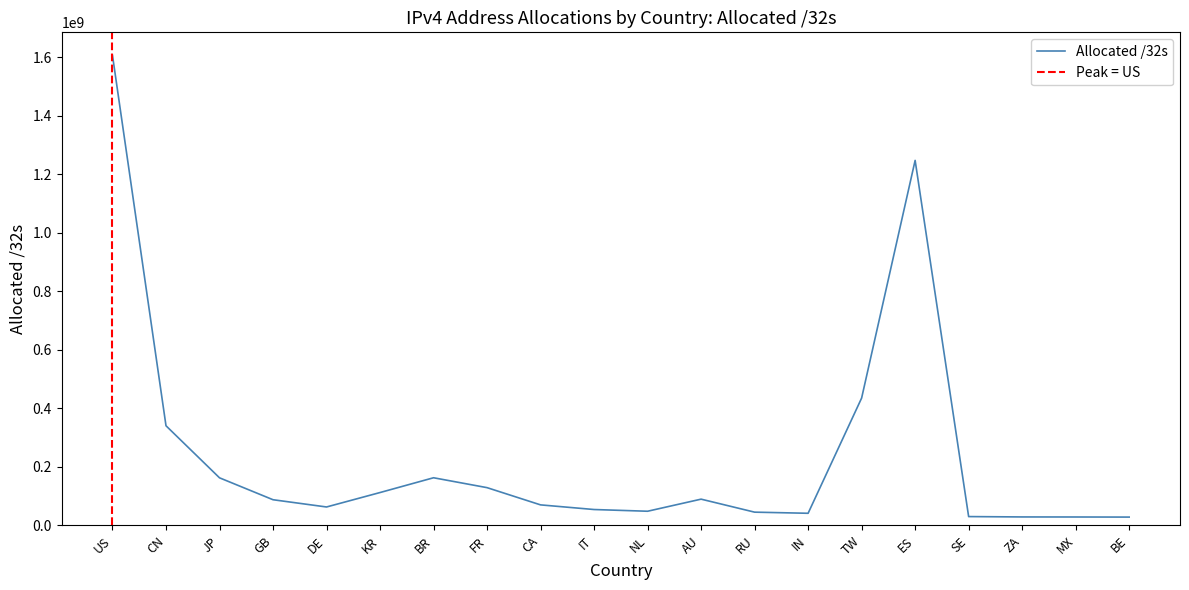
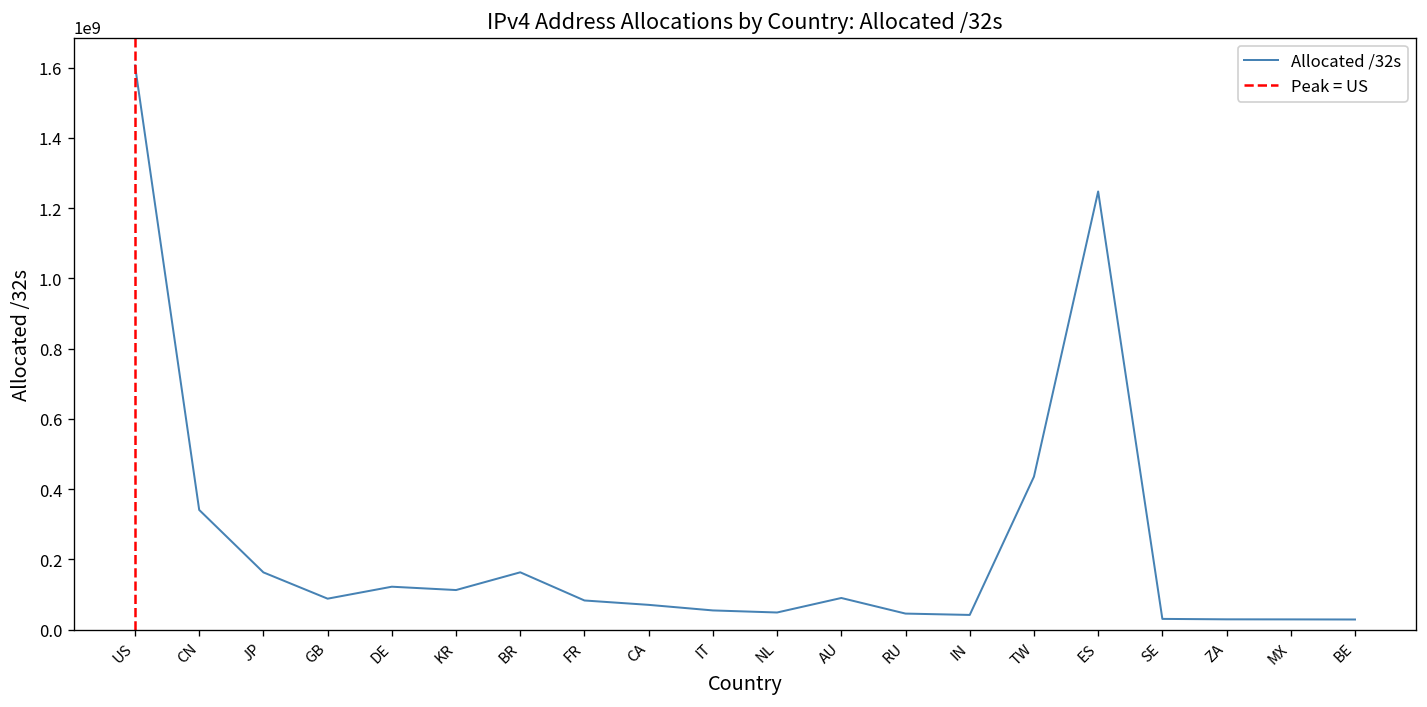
DE: 60000000 -> 120000000
FR: 130000000 -> 80000000
